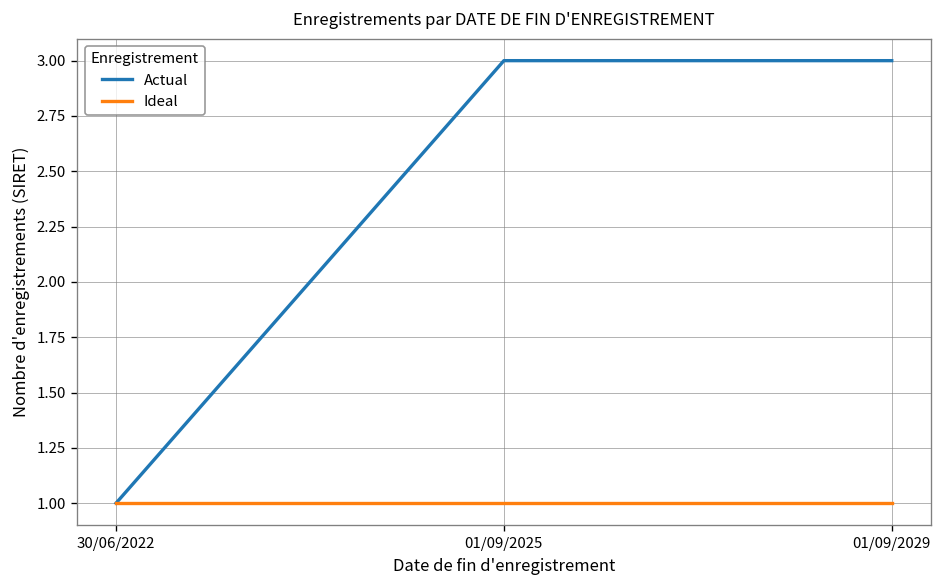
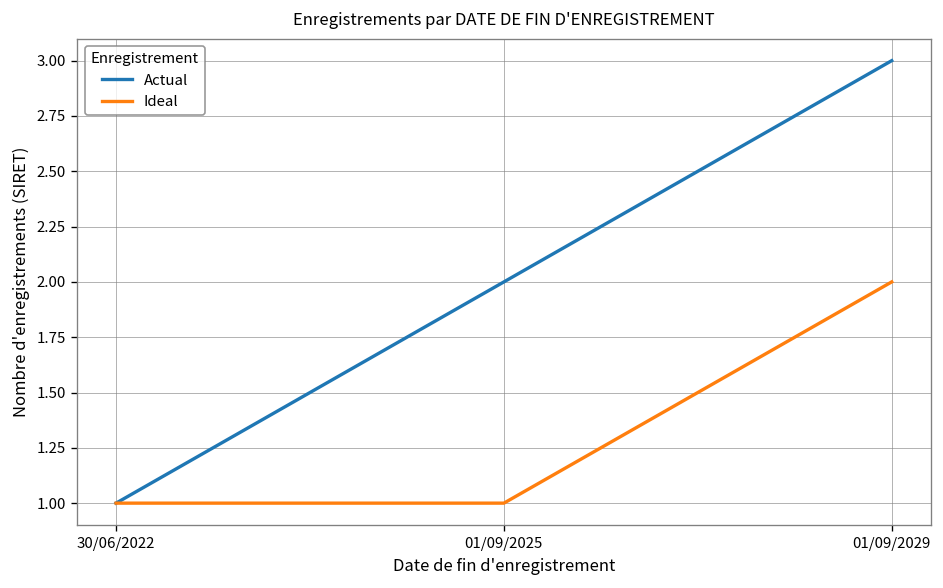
Actual, 01/09/2025: 3 -> 2
Ideal, 01/09/2029: 1 -> 2
